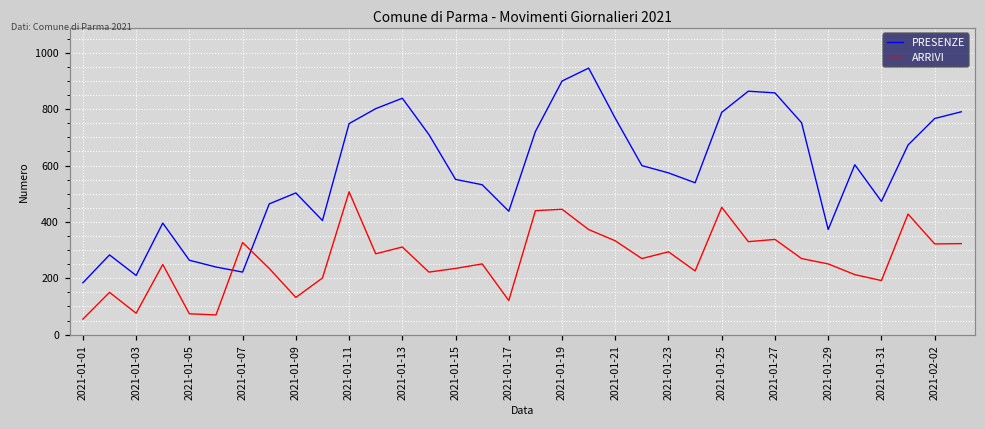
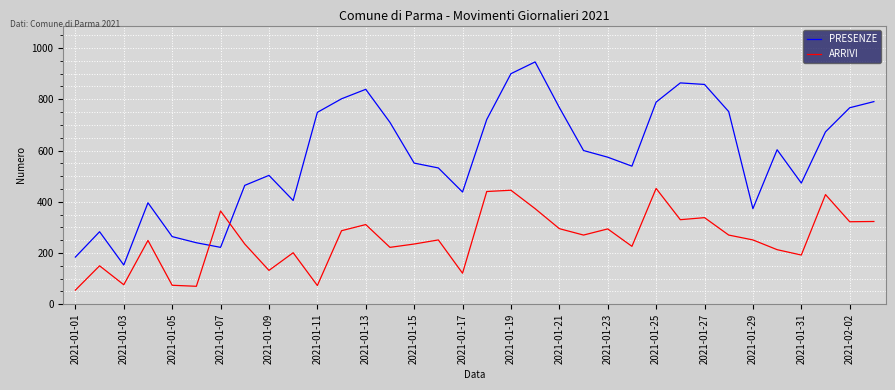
PRESENZE, 2021-01-03: 210 -> 150
ARRIVI, 2021-01-07: 330 -> 360
ARRIVI, 2021-01-11: 510 -> 70
ARRIVI, 2021-01-21: 330 -> 300
